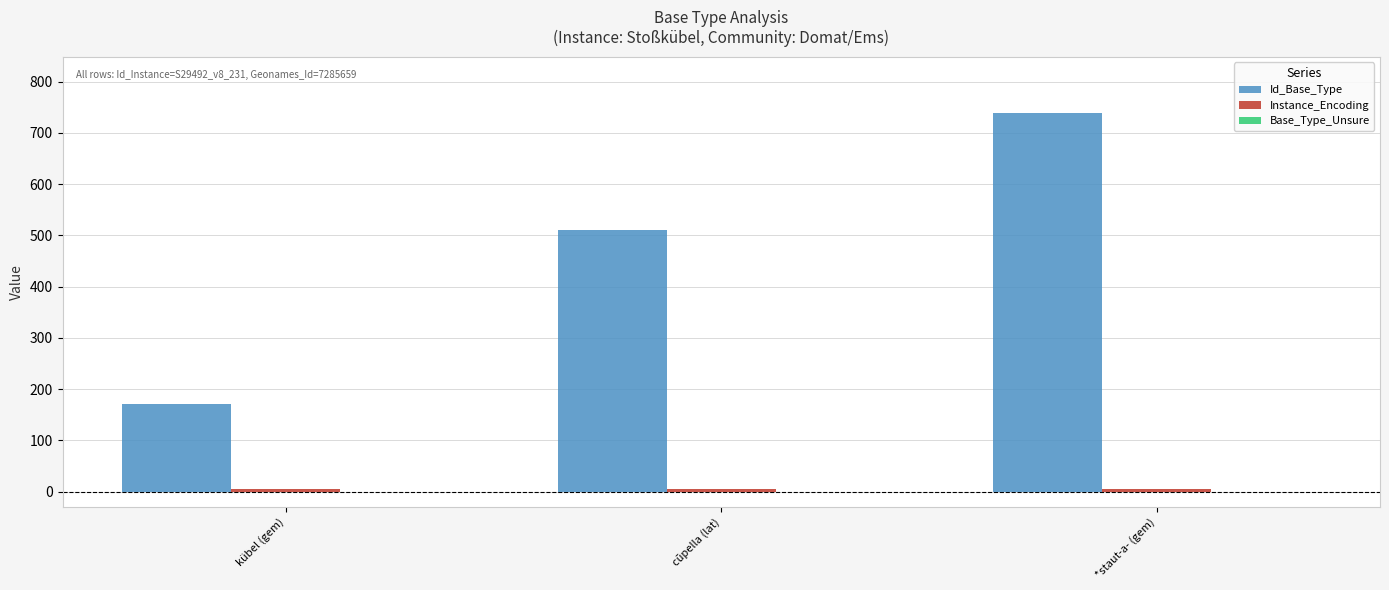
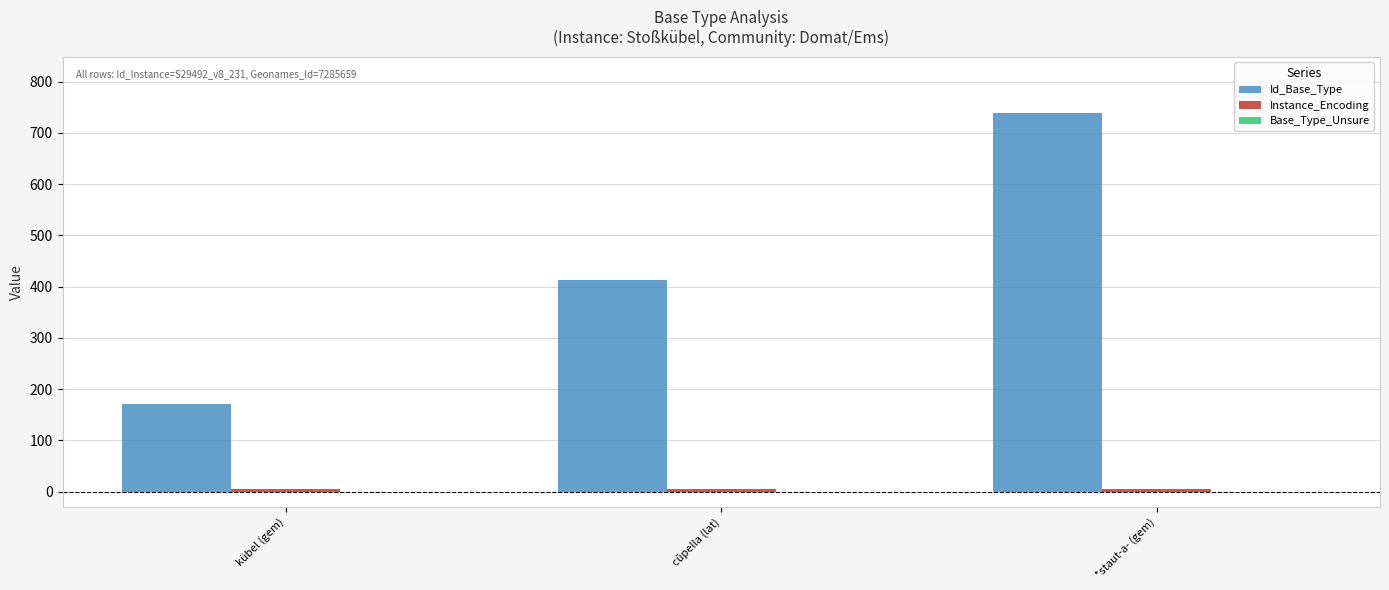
Id_Base_Type, cūpella (lat): 510 -> 410
